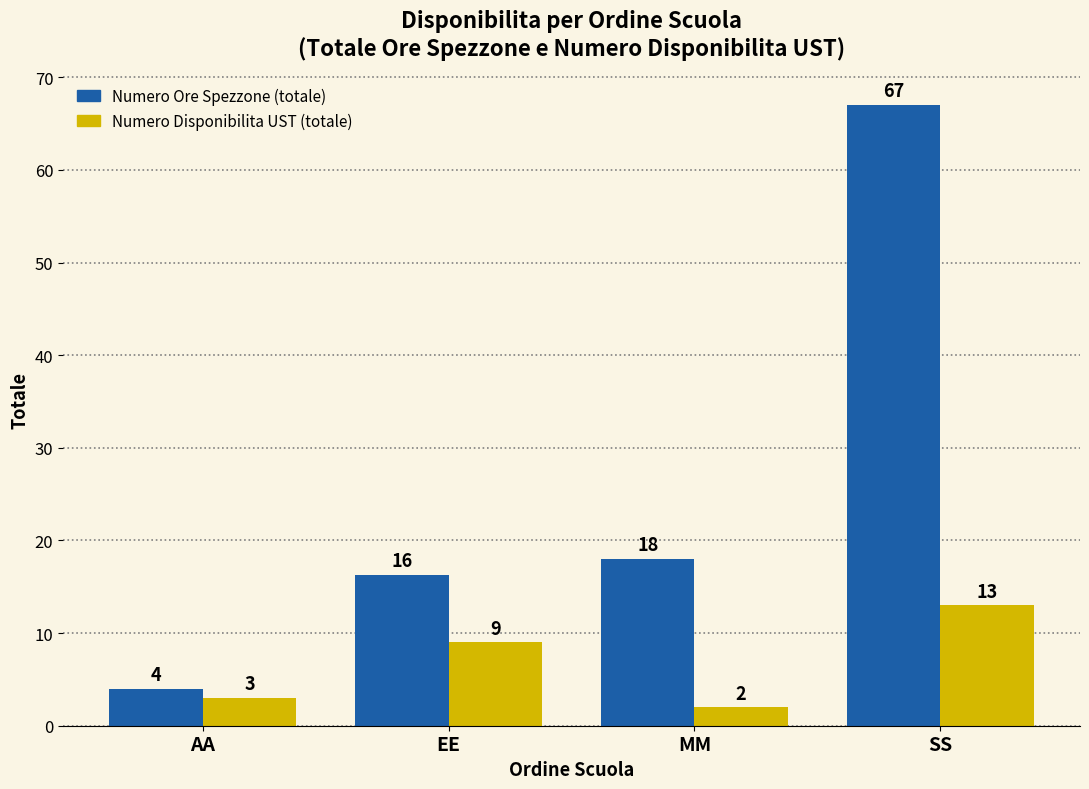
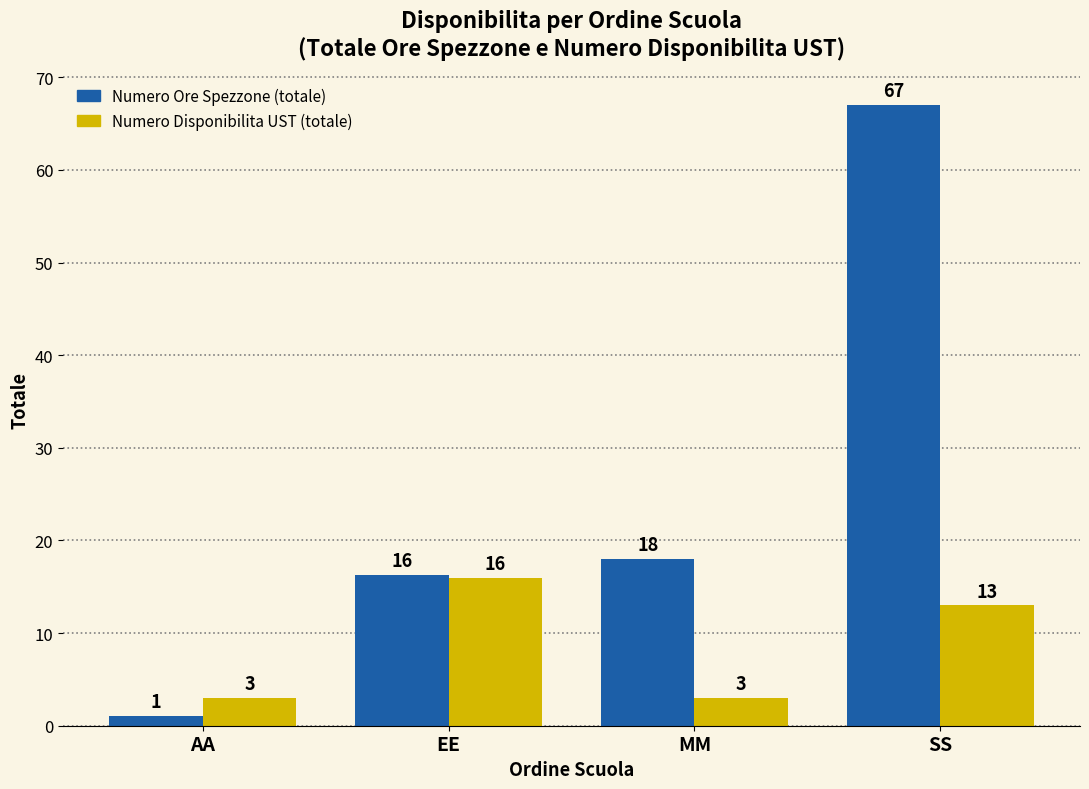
Numero Ore Spezzone (totale), AA: 4 -> 1
Numero Disponibilita UST (totale), EE: 9 -> 16
Numero Disponibilita UST (totale), MM: 2 -> 3
